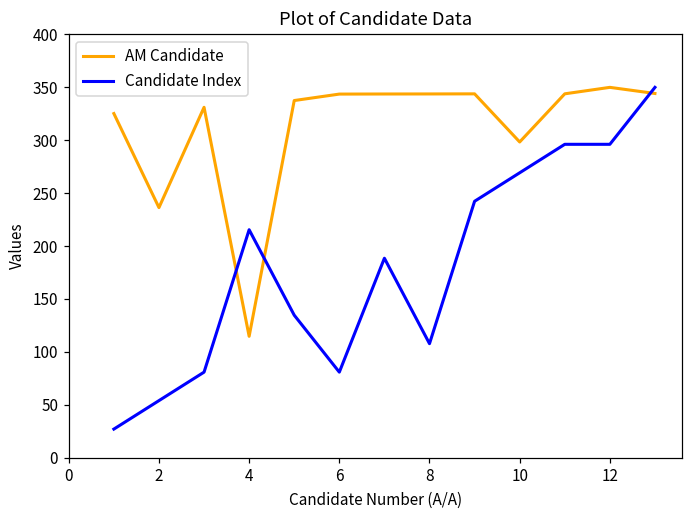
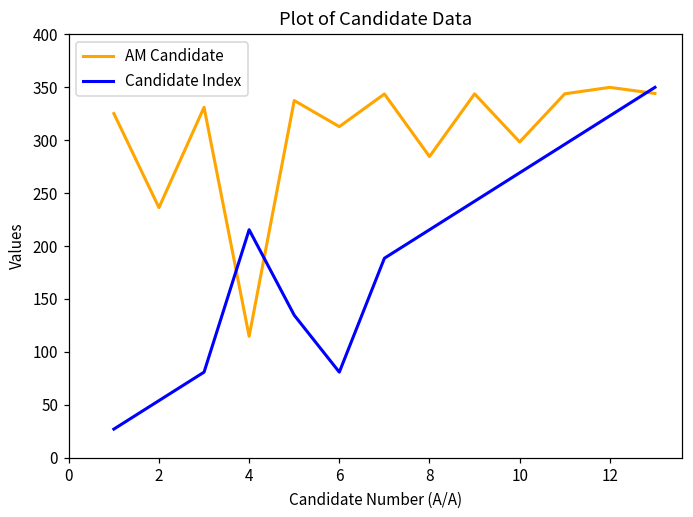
AM Candidate, 6: 340 -> 310
AM Candidate, 8: 340 -> 280
Candidate Index, 8: 110 -> 220
Candidate Index, 12: 300 -> 320
